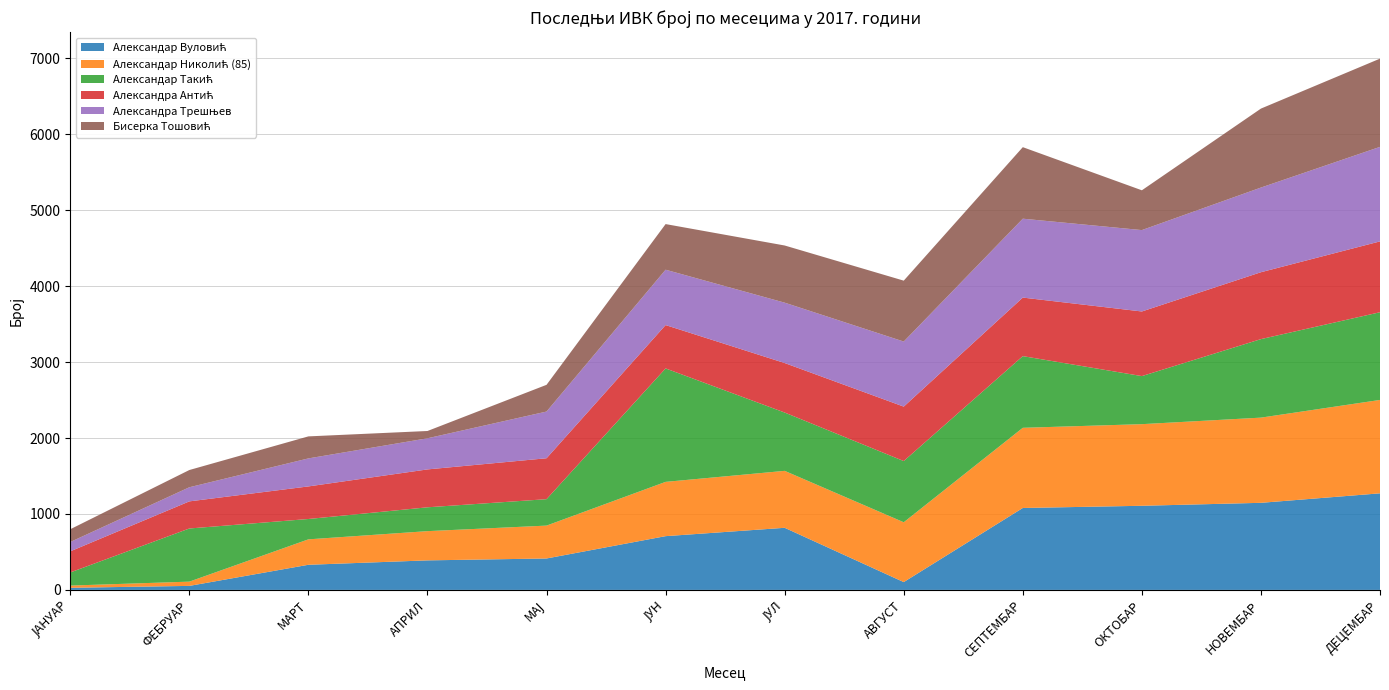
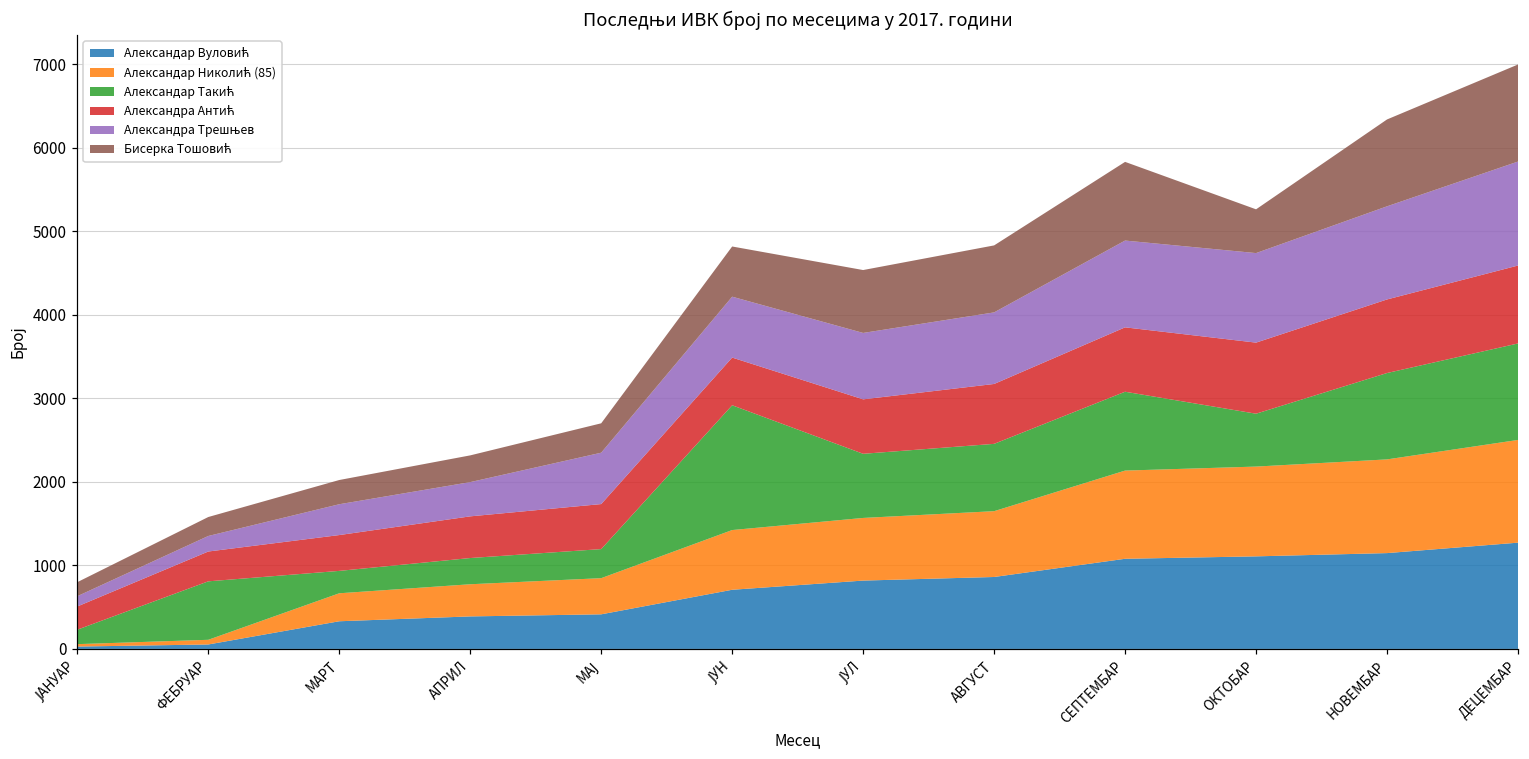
Бисерка Тошовић, АПРИЛ: 100 -> 300
Александар Вуловић, АВГУСТ: 100 -> 900
